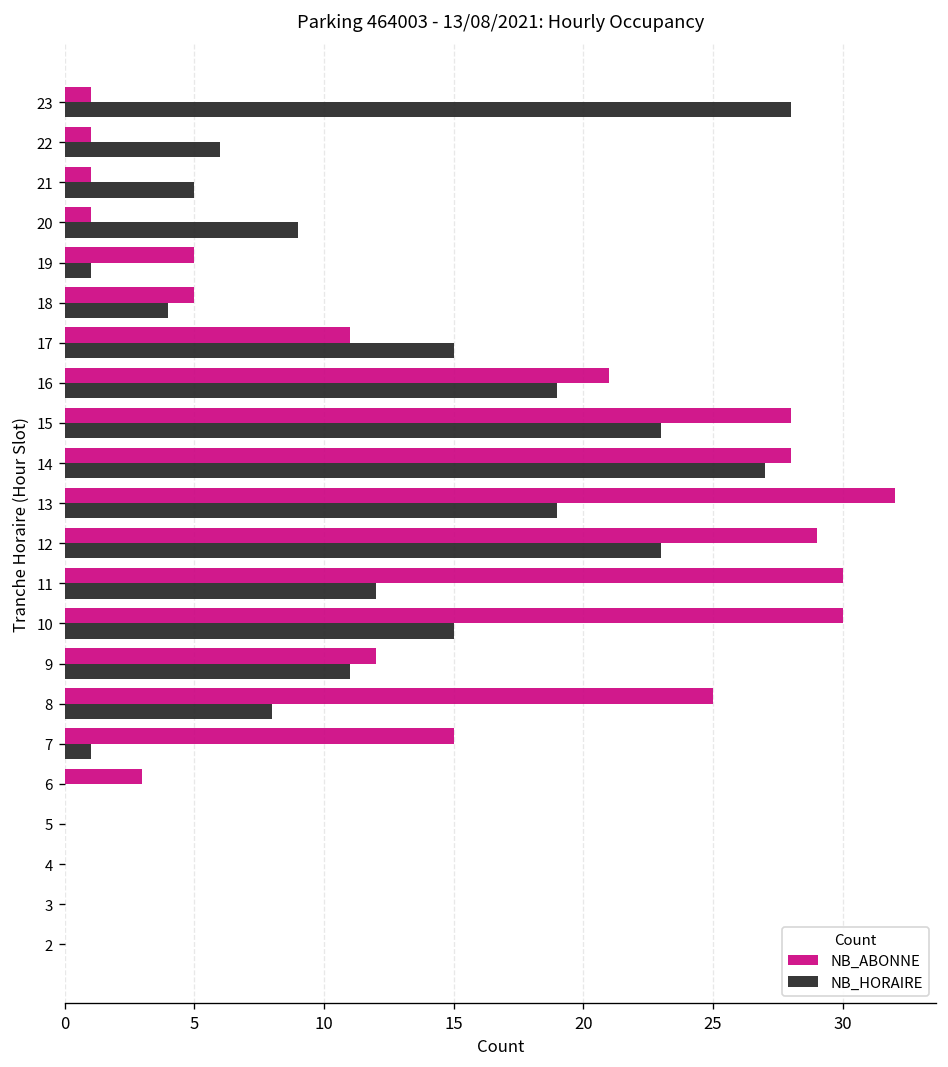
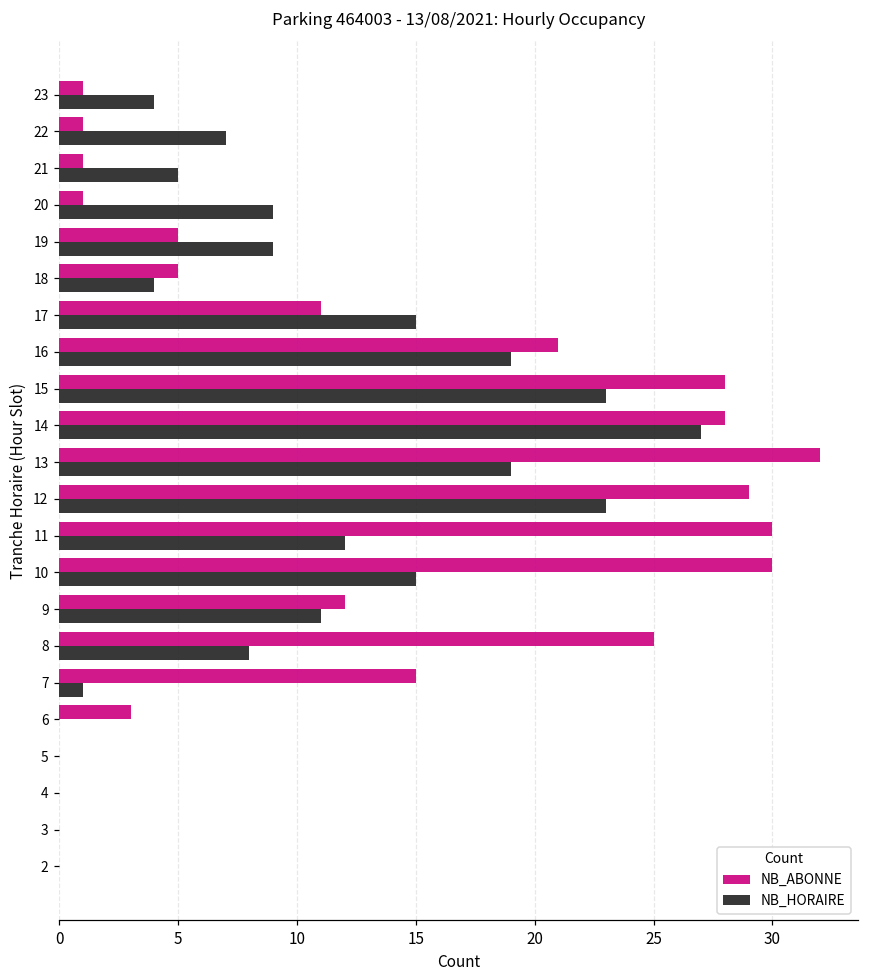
NB_HORAIRE, 23: 28 -> 4
NB_HORAIRE, 22: 6 -> 7
NB_HORAIRE, 19: 1 -> 9
